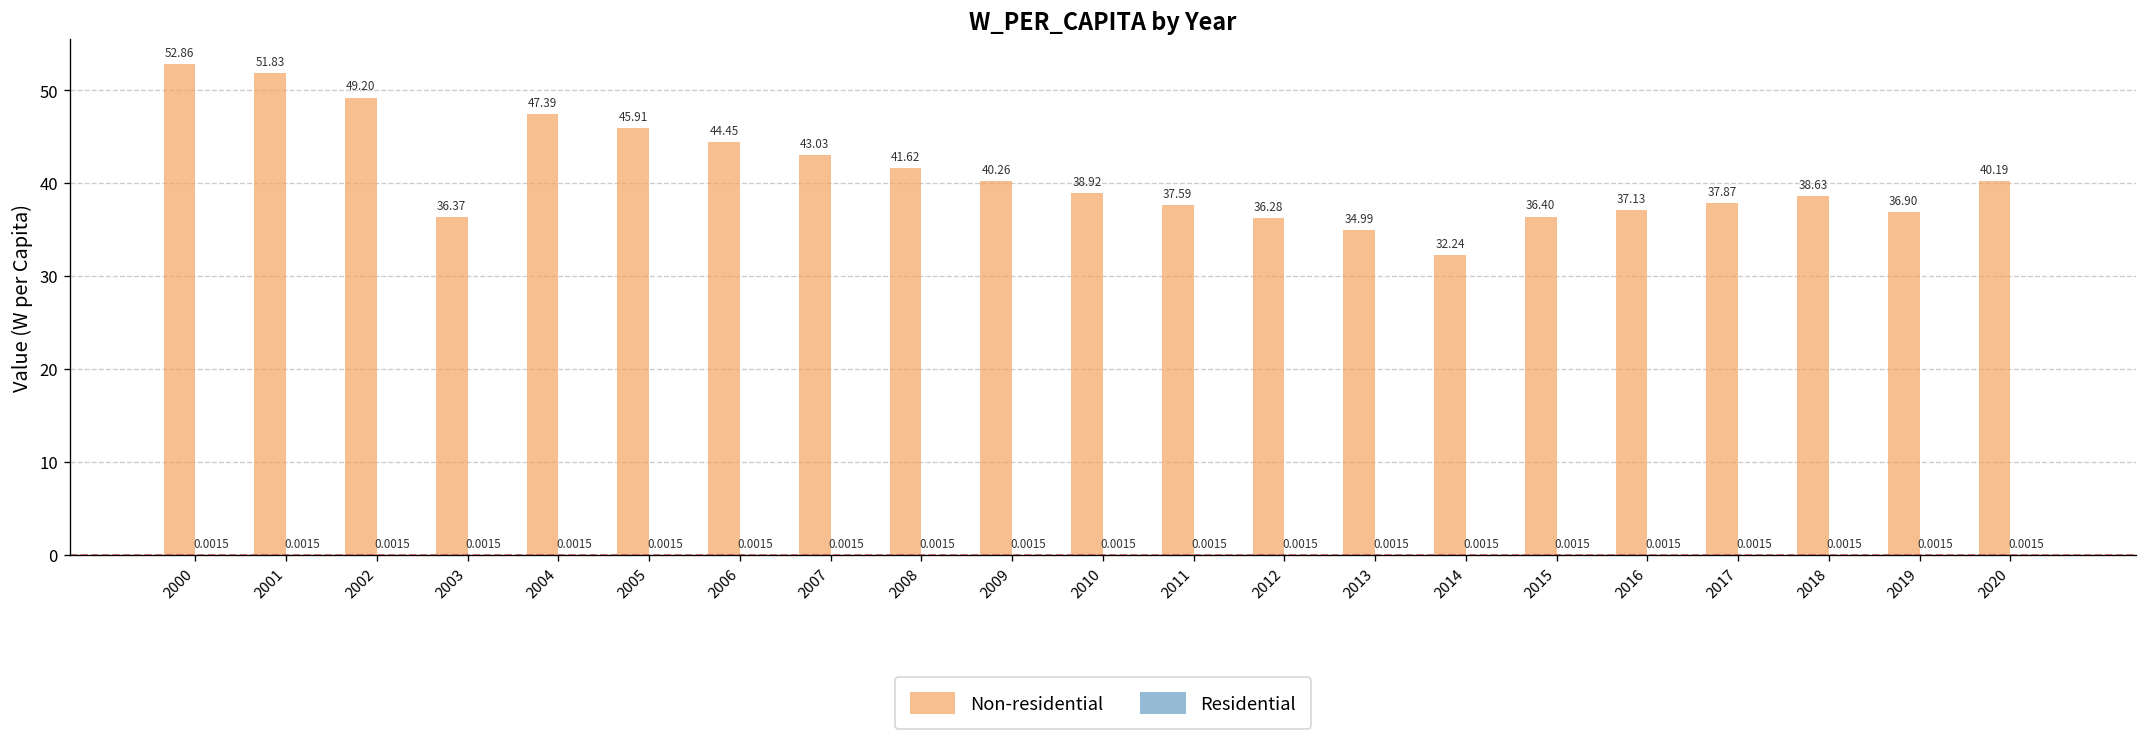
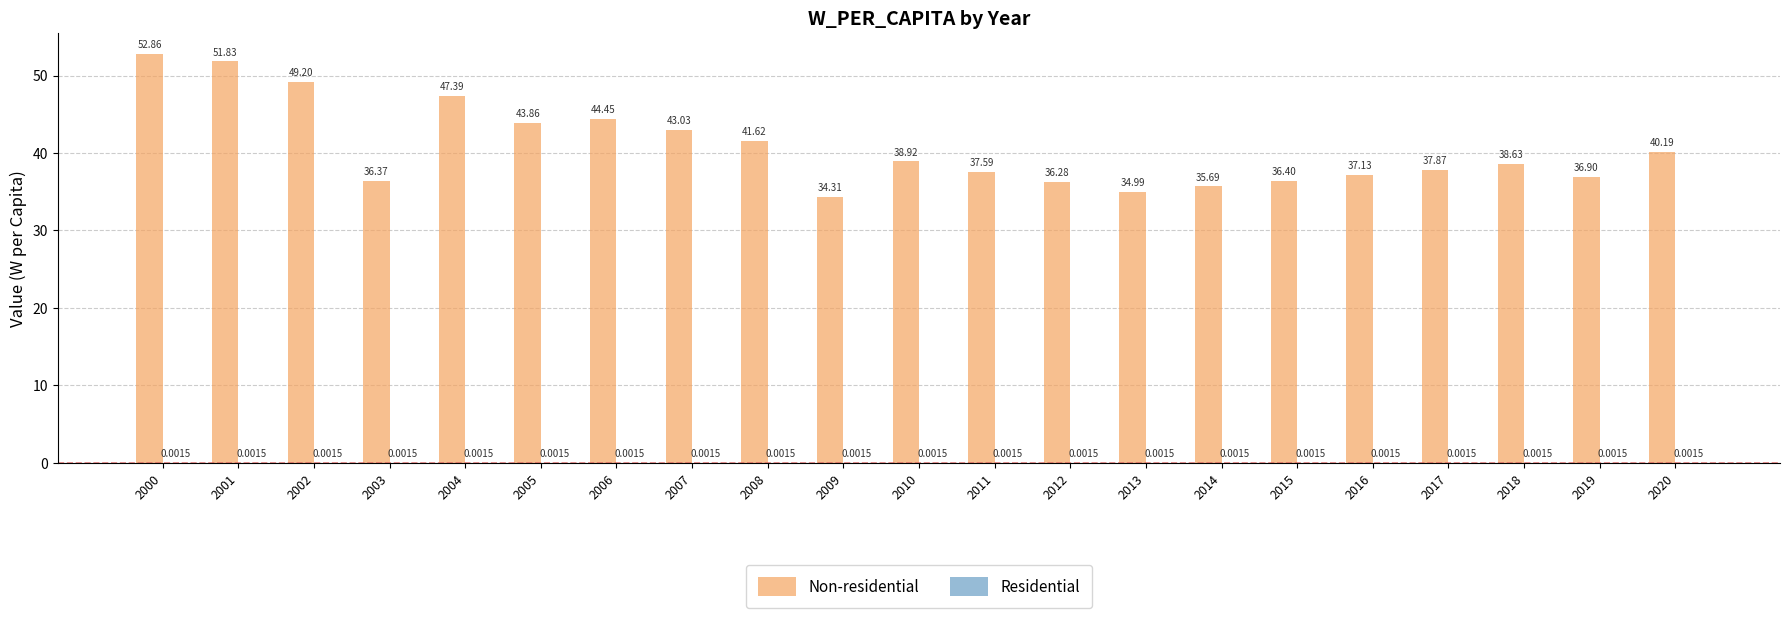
Non-residential, 2005: 45.91 -> 43.86
Non-residential, 2009: 40.26 -> 34.31
Non-residential, 2014: 32.24 -> 35.69
